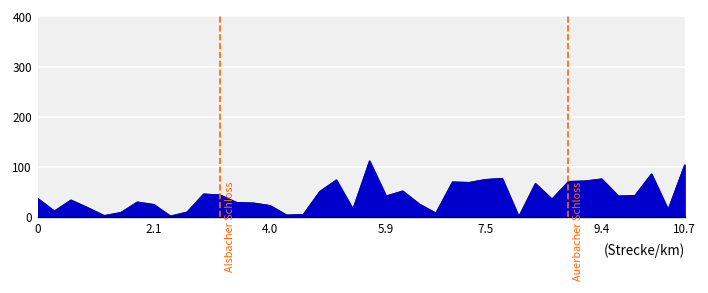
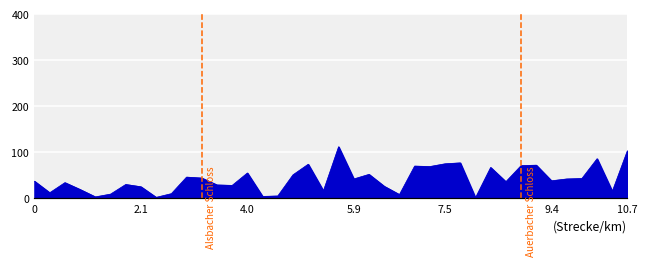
4.0: 20 -> 60
9.4: 80 -> 40
